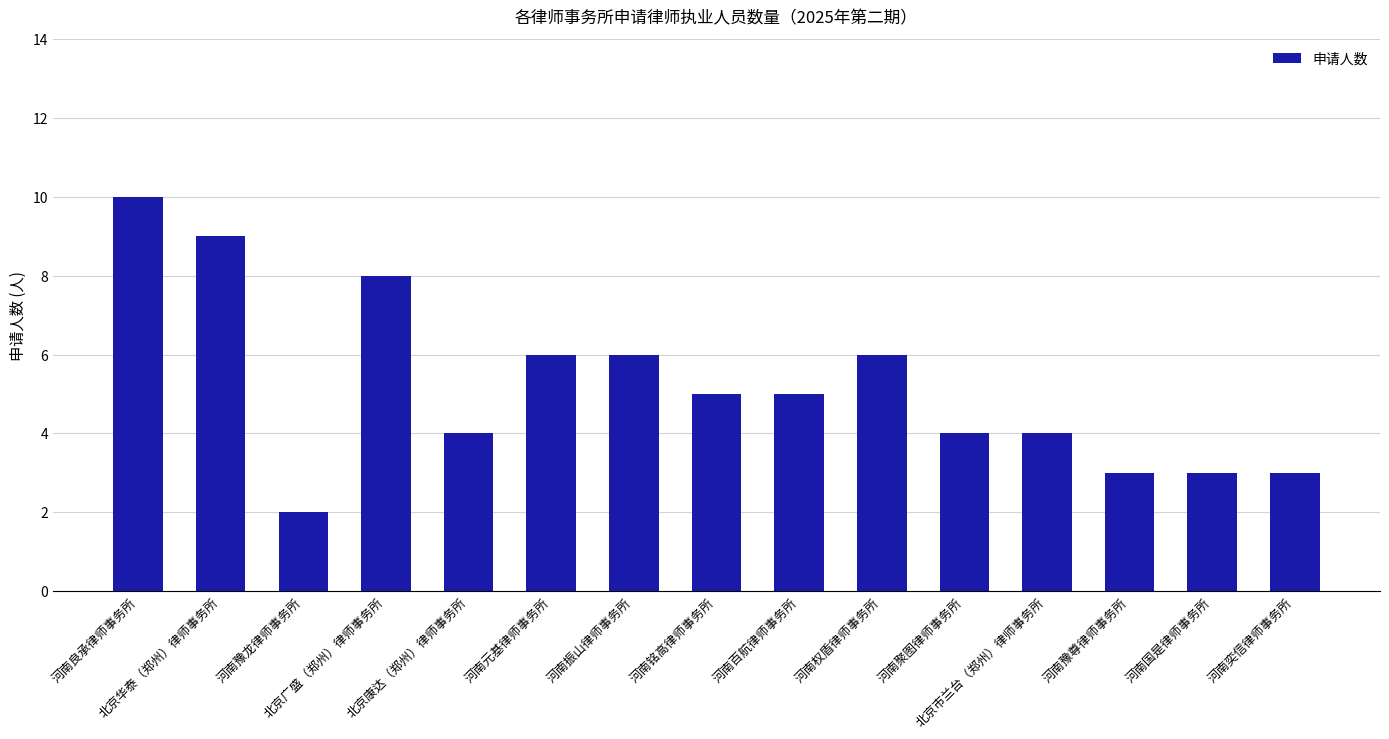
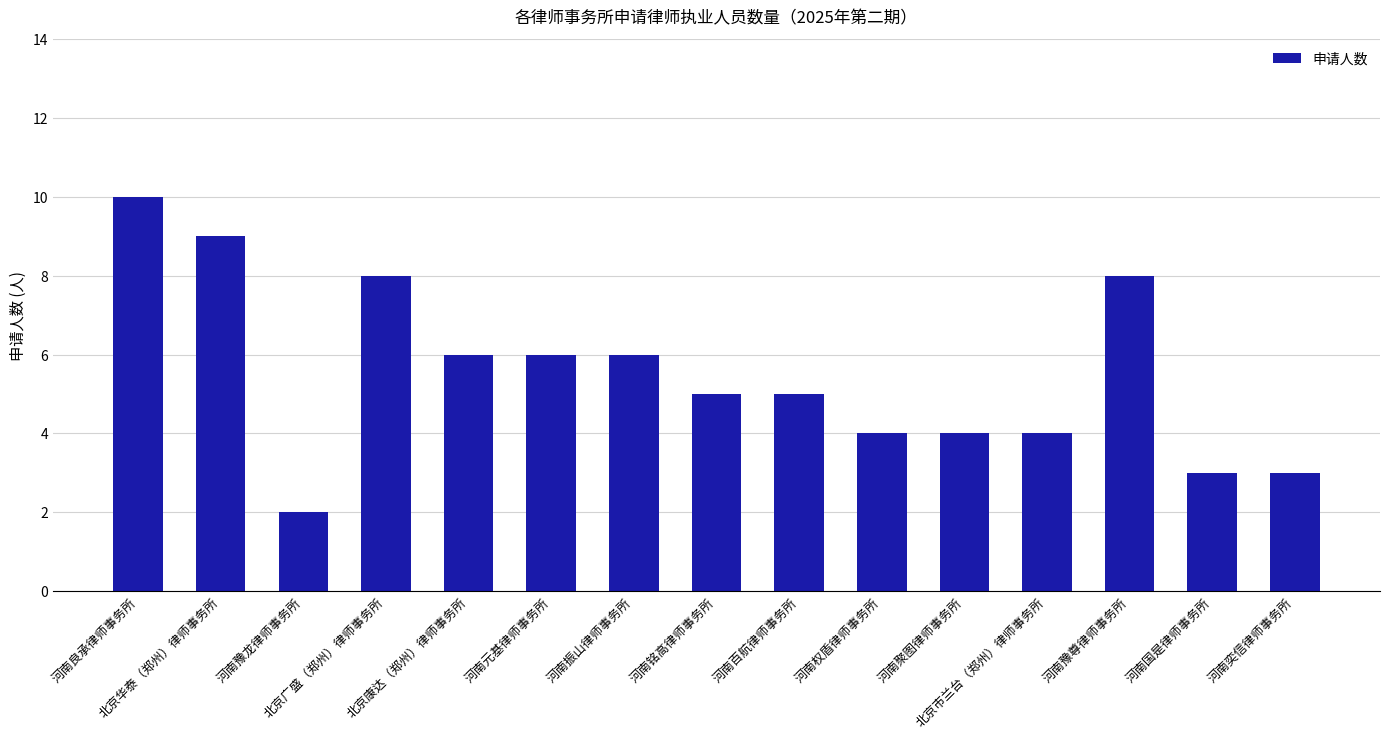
北京康达（郑州）律师事务所: 4 -> 6
河南权盾律师事务所: 6 -> 4
河南豫尊律师事务所: 3 -> 8
